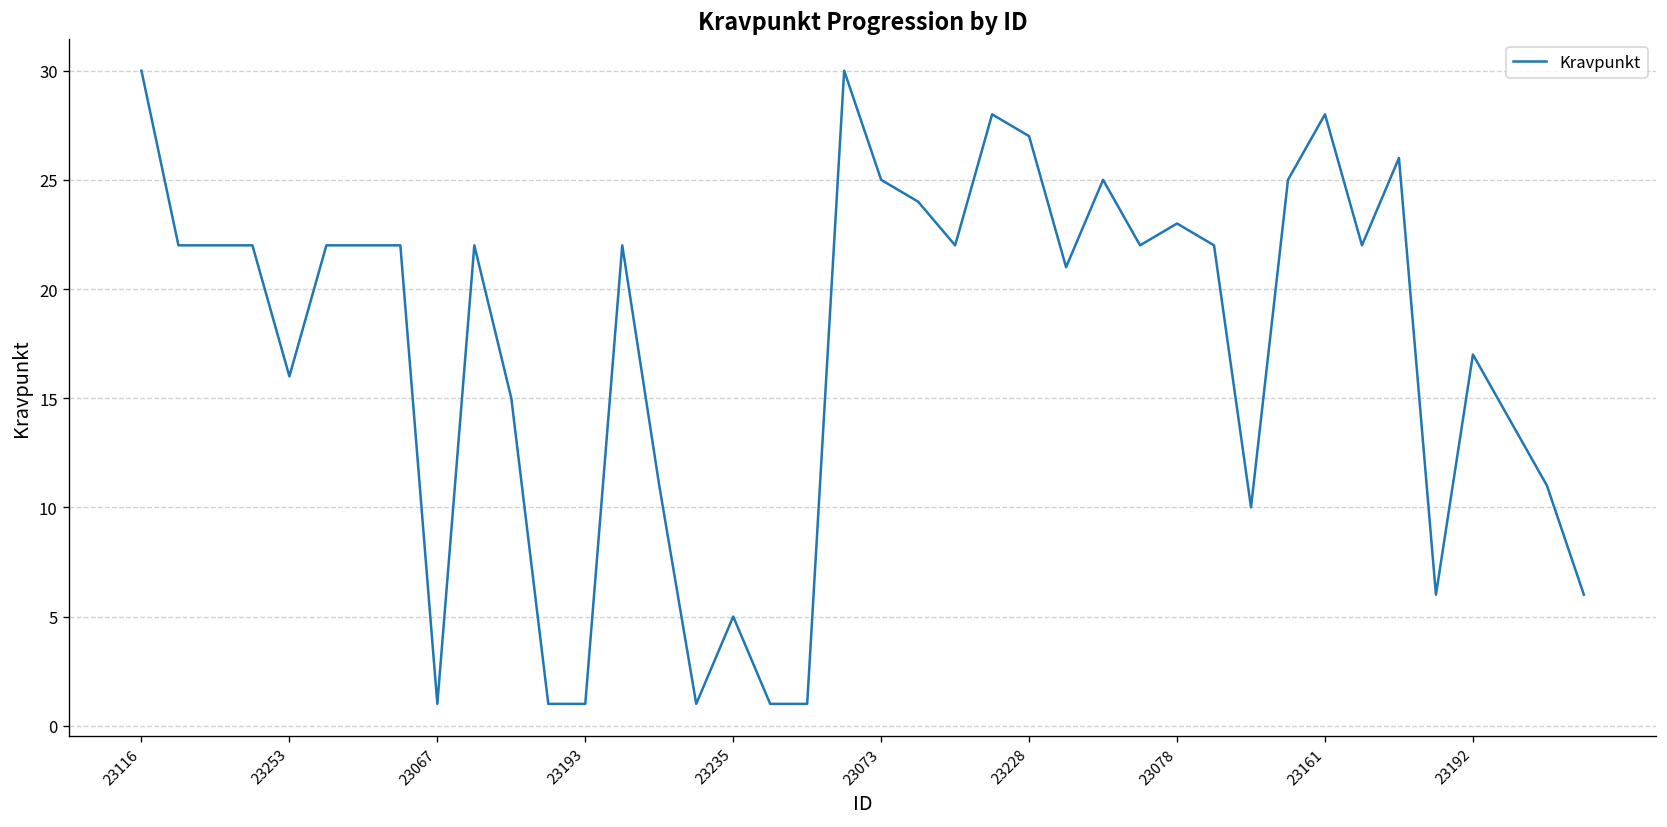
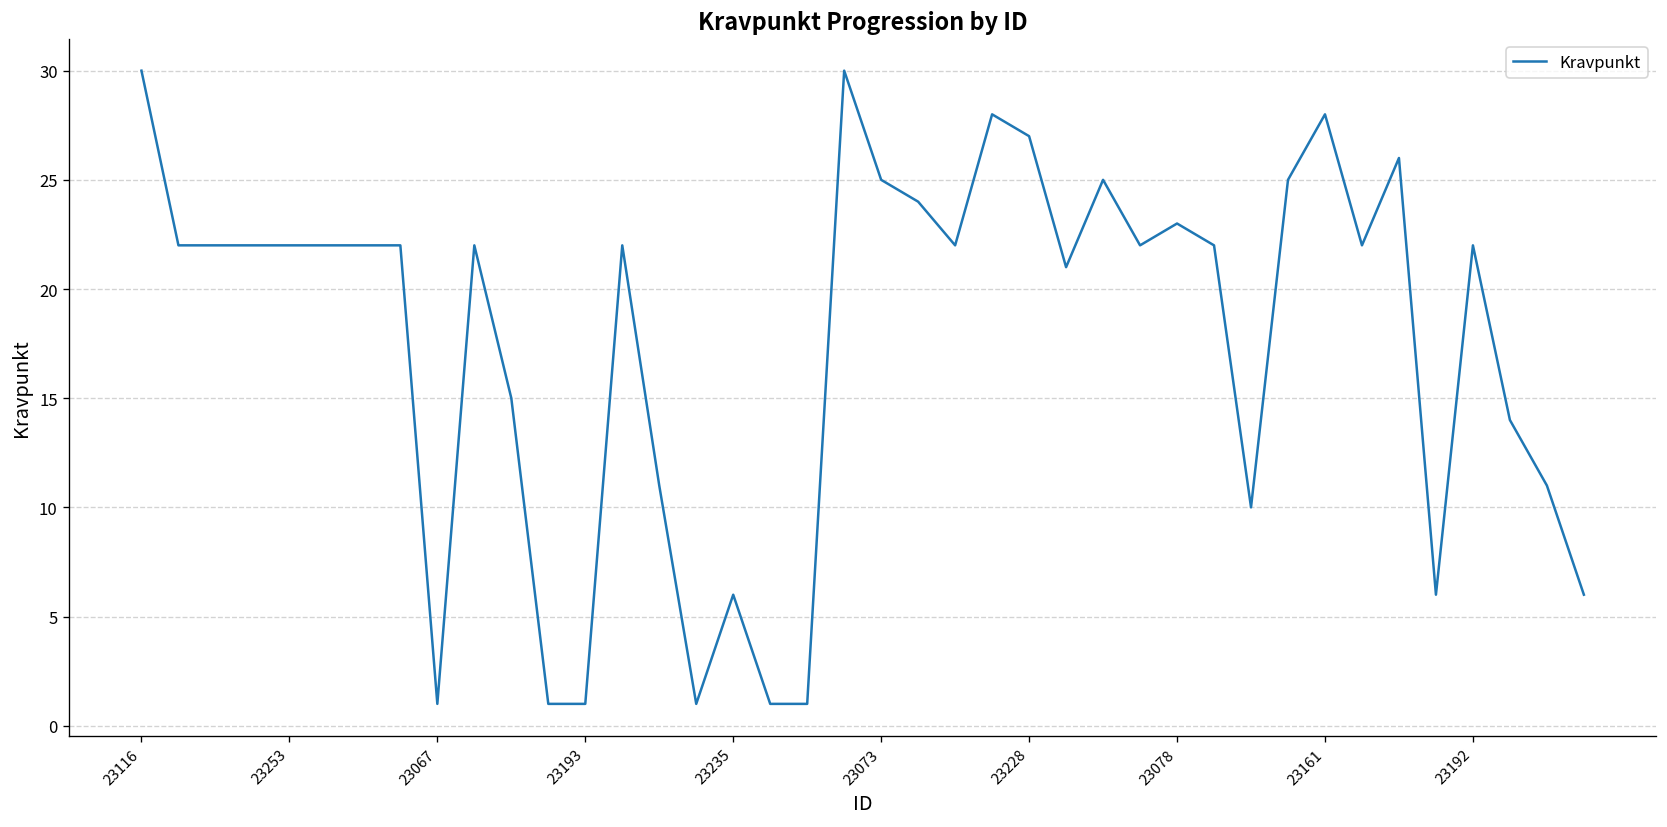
23253: 16 -> 22
23235: 5 -> 6
23192: 17 -> 22
